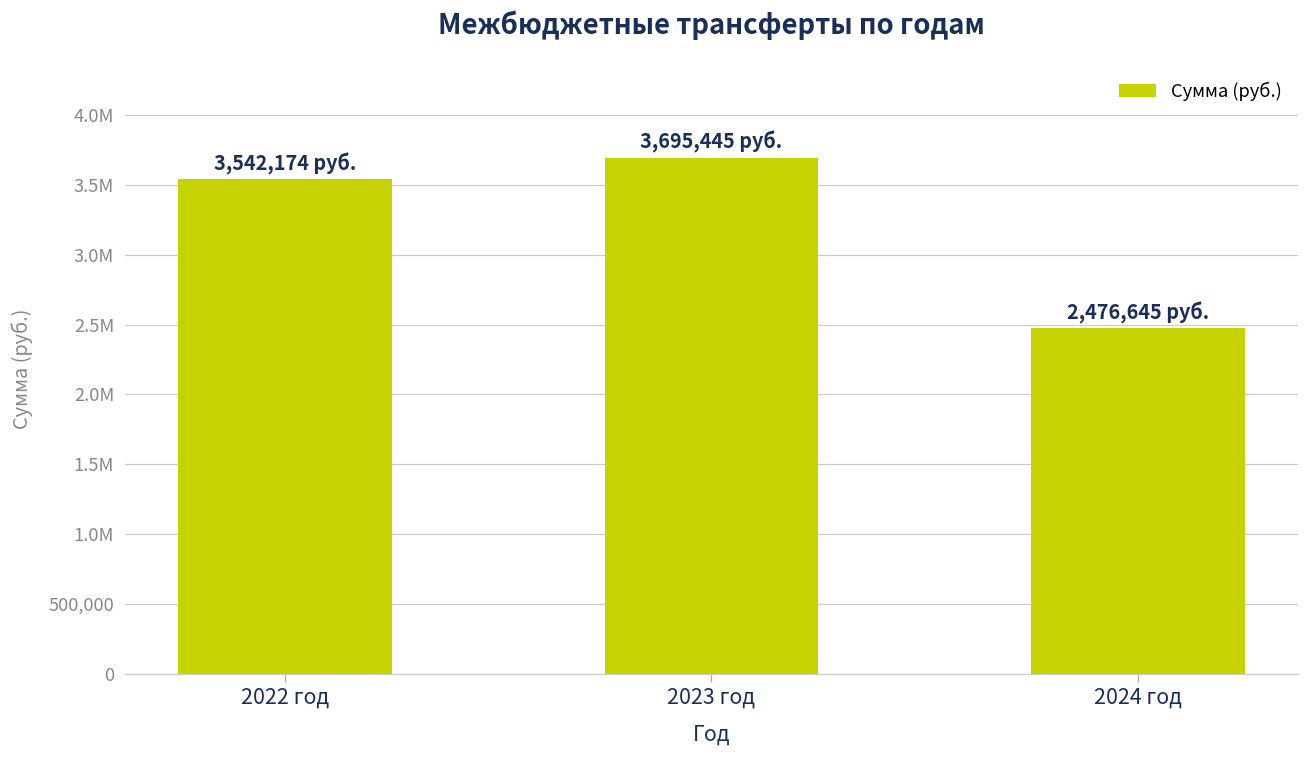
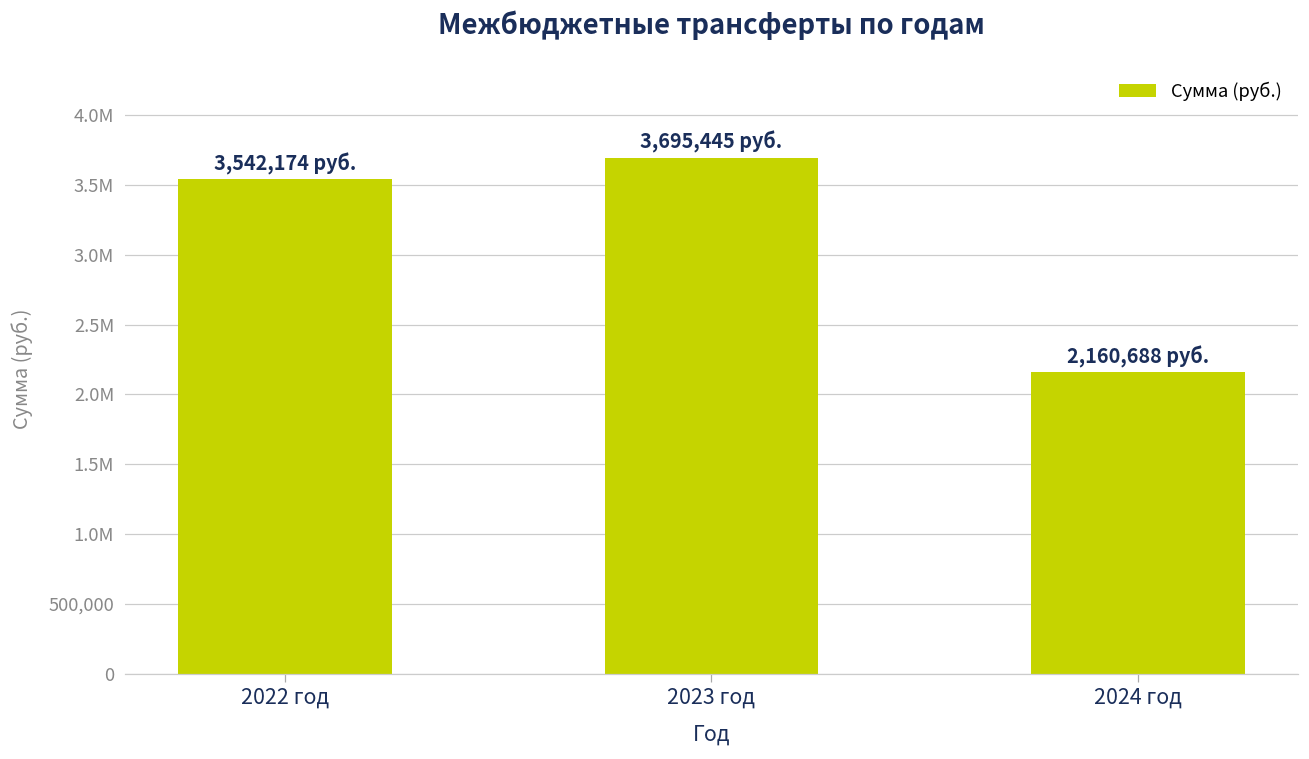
2024 год: 2,476,645 -> 2,160,688
